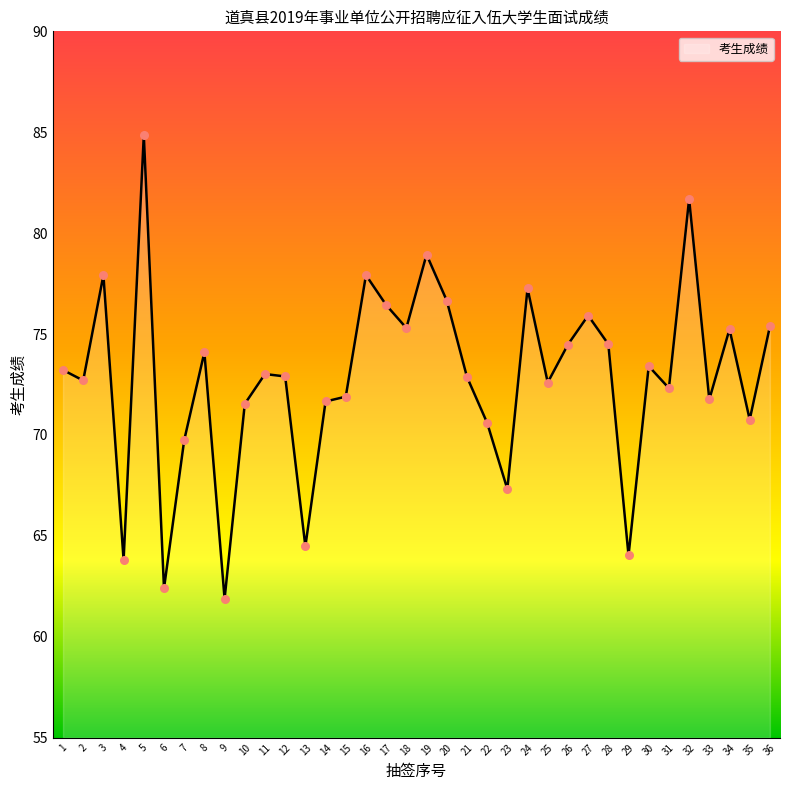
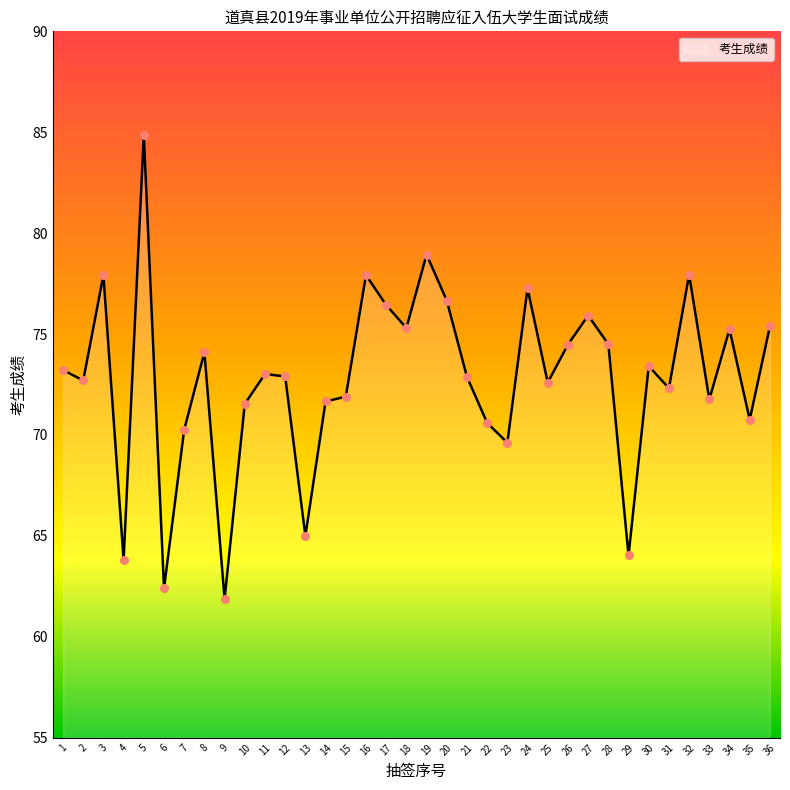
7: 69.7 -> 70.3
13: 64.5 -> 65.0
23: 67.3 -> 69.6
32: 81.7 -> 77.9
